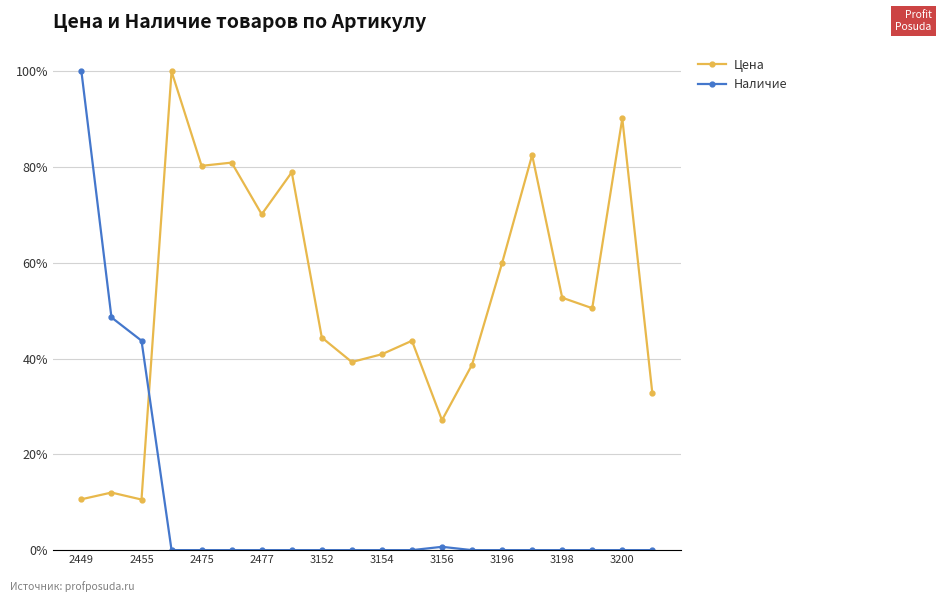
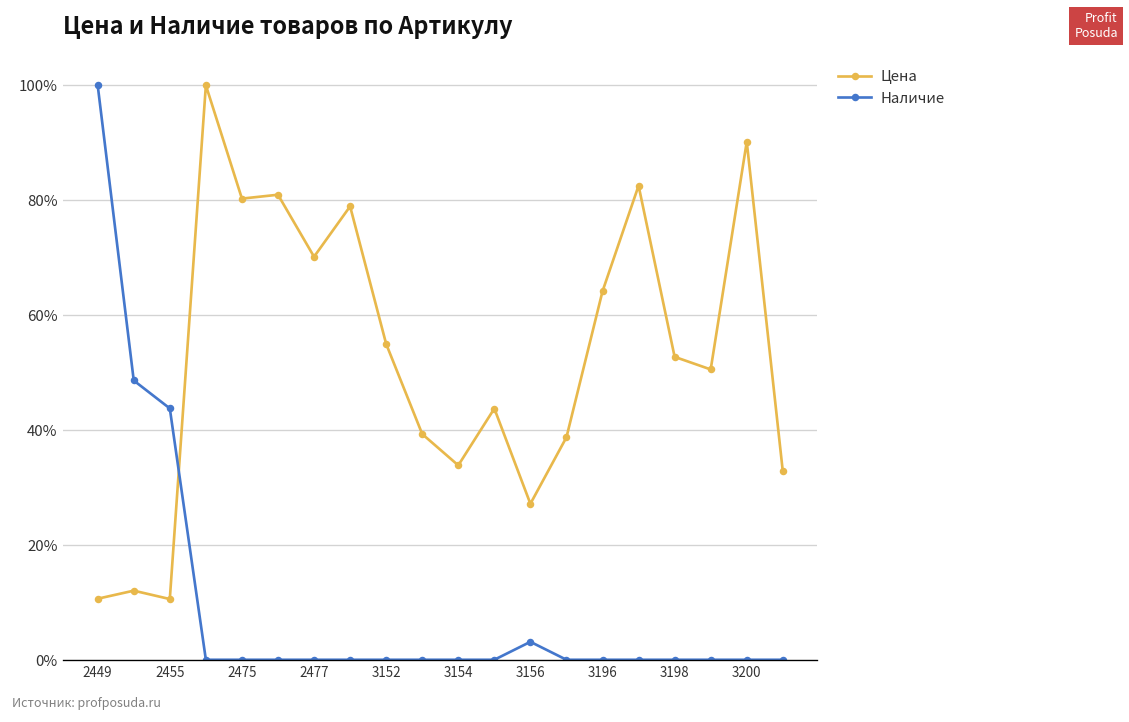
Цена, 3152: 44% -> 55%
Цена, 3154: 41% -> 34%
Наличие, 3156: 1% -> 3%
Цена, 3196: 60% -> 64%
